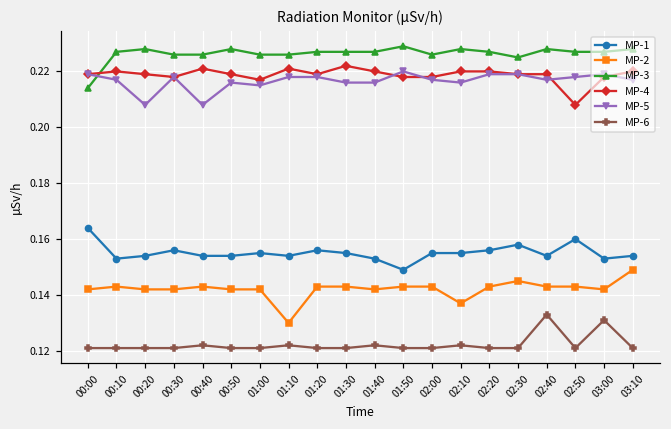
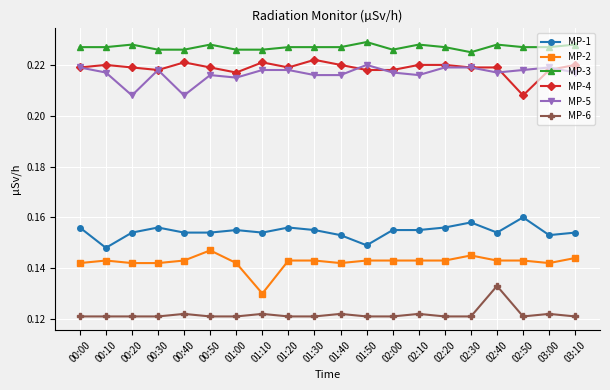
MP-1, 00:00: 0.164 -> 0.156
MP-3, 00:00: 0.214 -> 0.227
MP-1, 00:10: 0.153 -> 0.148
MP-2, 00:50: 0.142 -> 0.147
MP-2, 02:10: 0.137 -> 0.143
MP-6, 03:00: 0.131 -> 0.122
MP-2, 03:10: 0.149 -> 0.144
